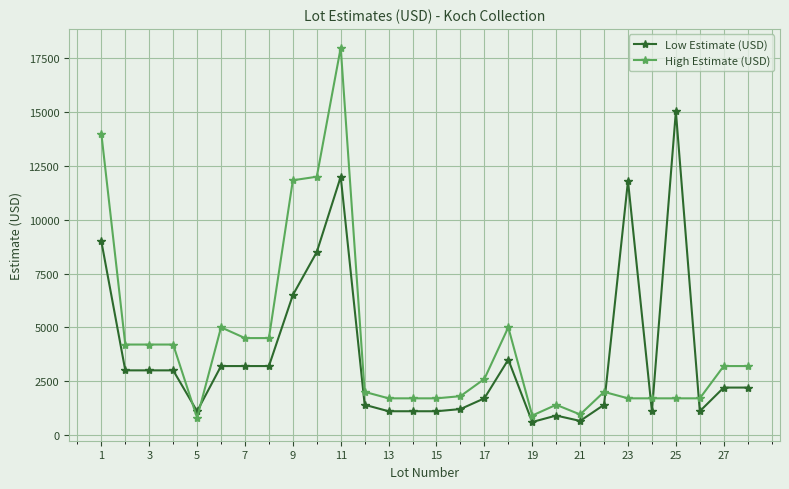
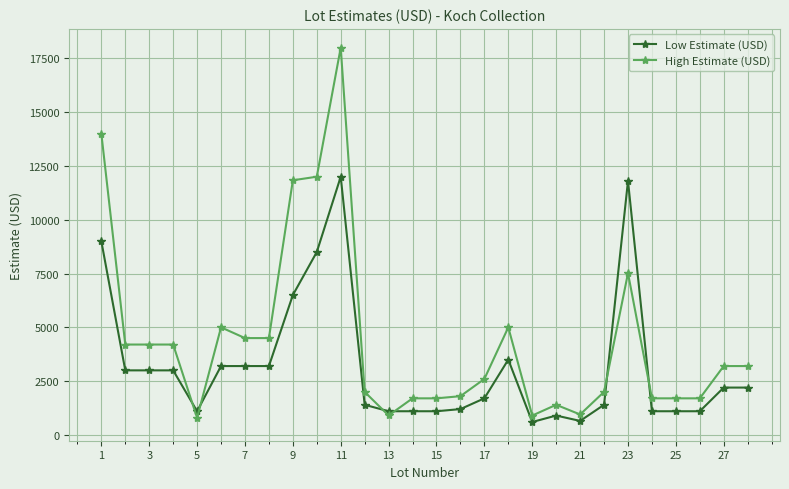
High Estimate (USD), 13: 1700 -> 900
High Estimate (USD), 23: 1700 -> 7500
Low Estimate (USD), 25: 15000 -> 1100
